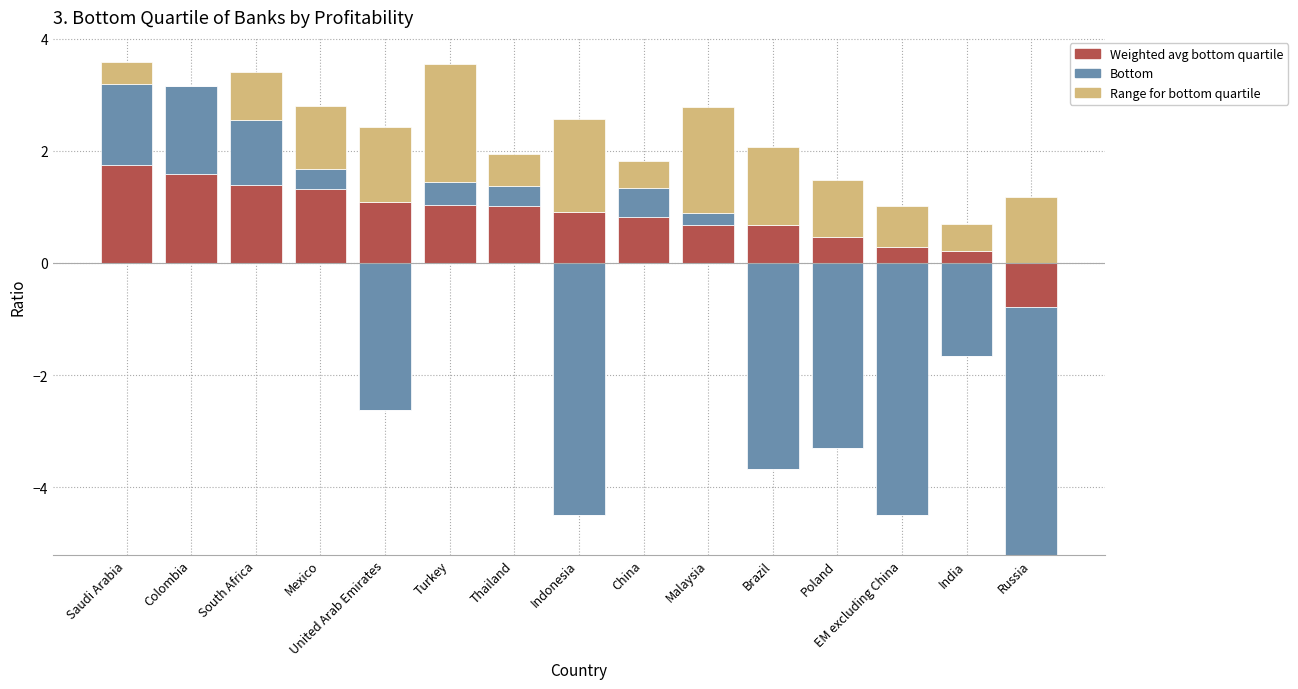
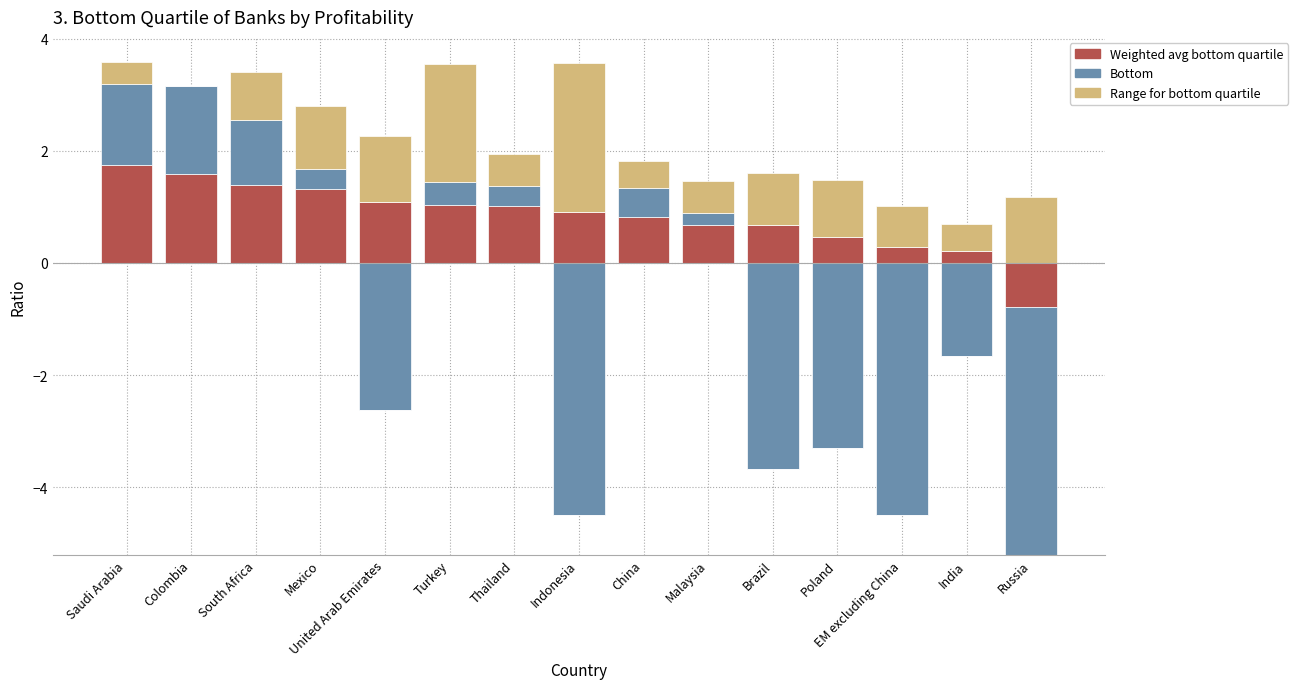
Range for bottom quartile, United Arab Emirates: 1.3 -> 1.2
Range for bottom quartile, Indonesia: 1.7 -> 2.7
Range for bottom quartile, Malaysia: 1.9 -> 0.6
Range for bottom quartile, Brazil: 1.4 -> 0.9
